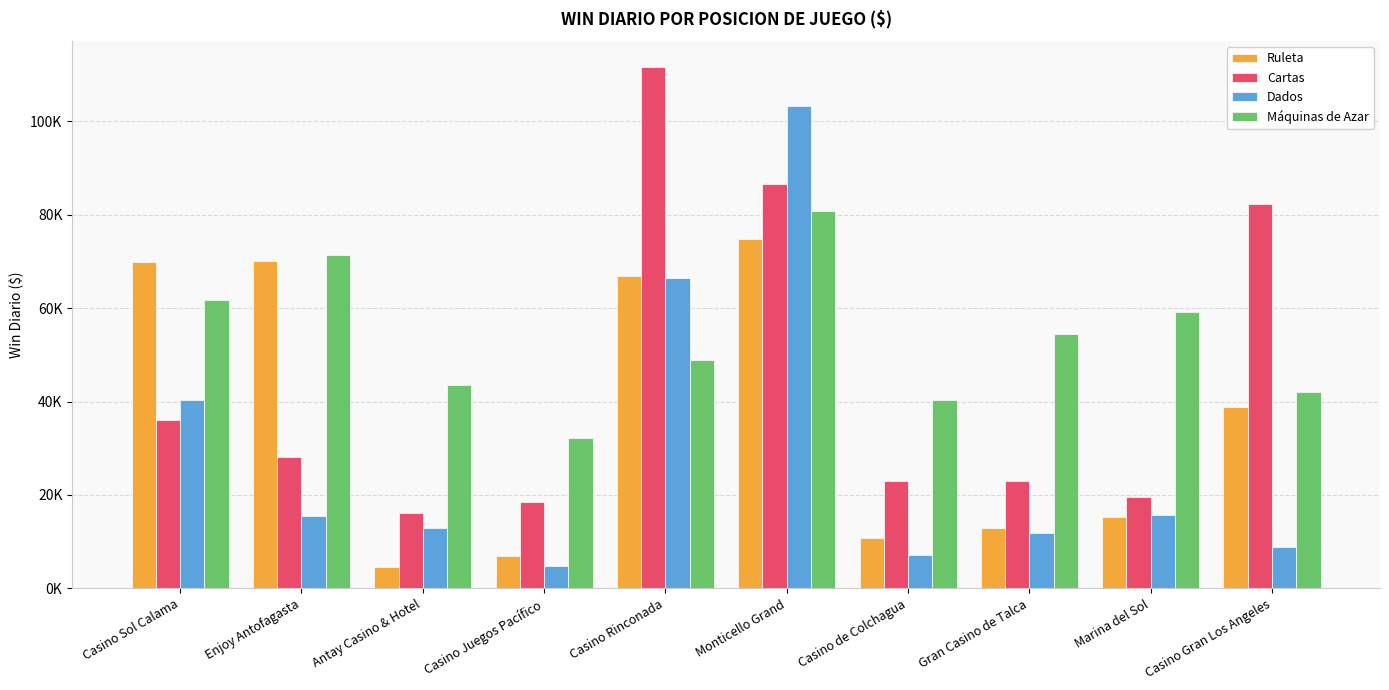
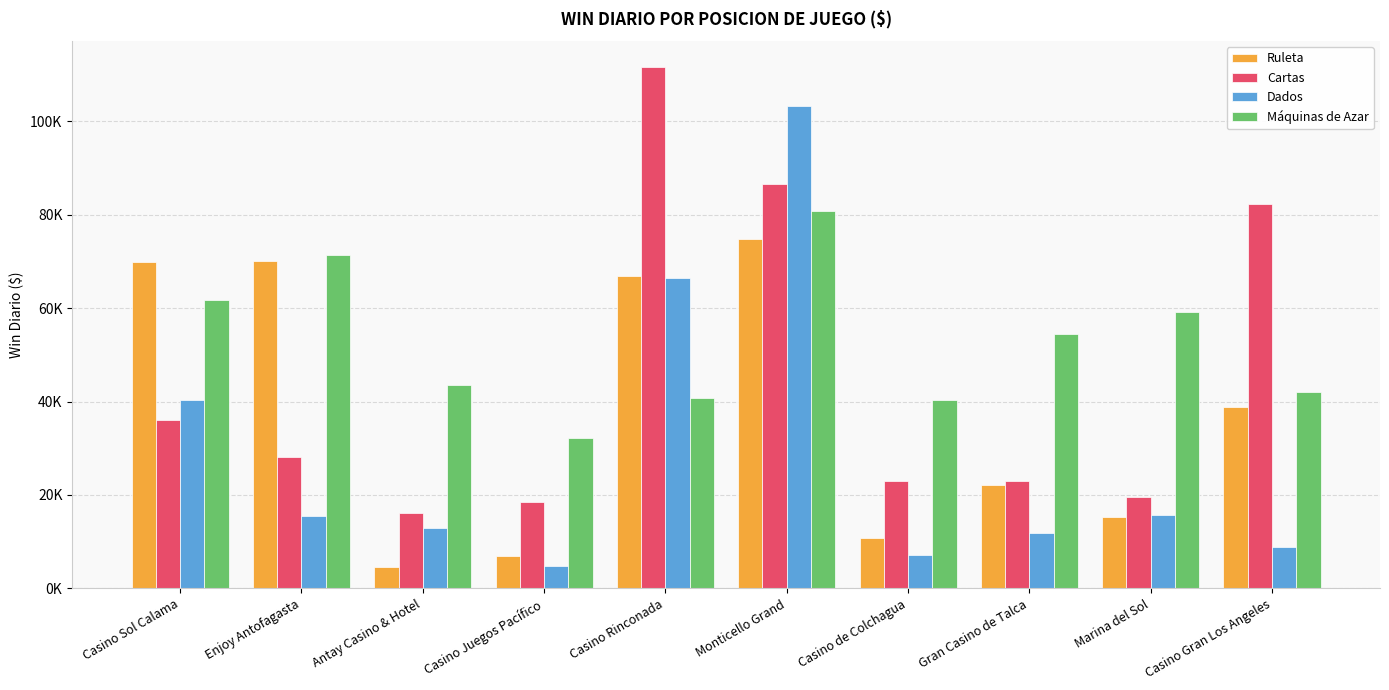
Máquinas de Azar, Casino Rinconada: 49000 -> 41000
Ruleta, Gran Casino de Talca: 13000 -> 22000
